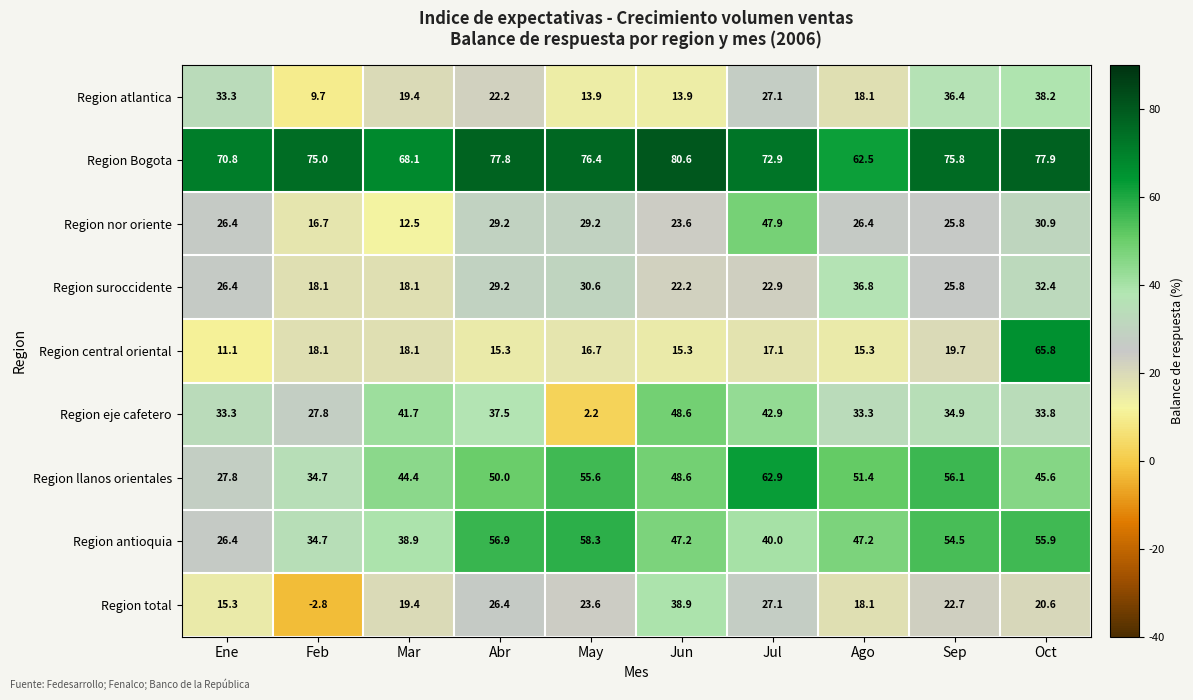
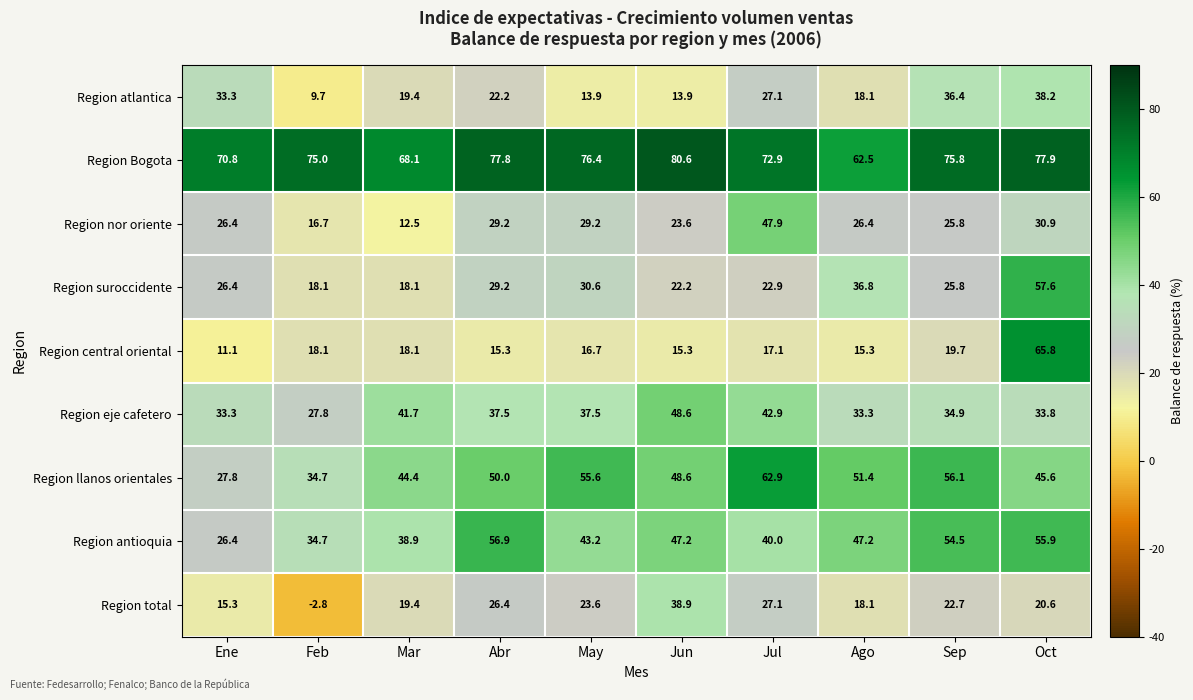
Region suroccidente, Oct: 32.4 -> 57.6
Region eje cafetero, May: 2.2 -> 37.5
Region antioquia, May: 58.3 -> 43.2
